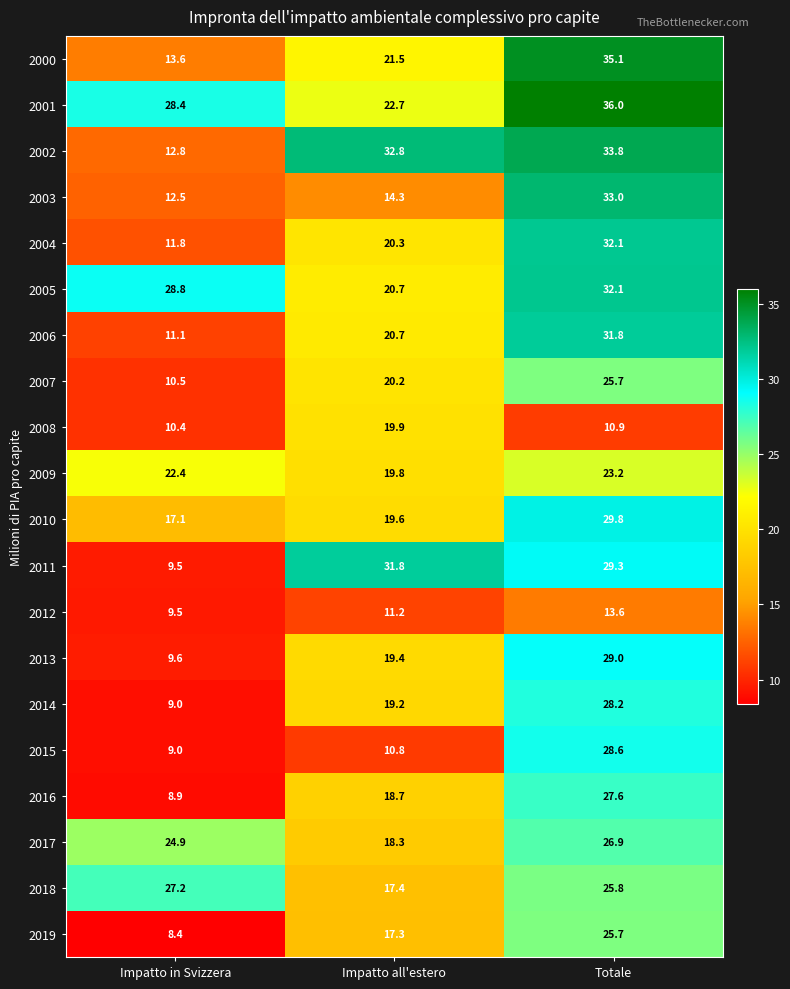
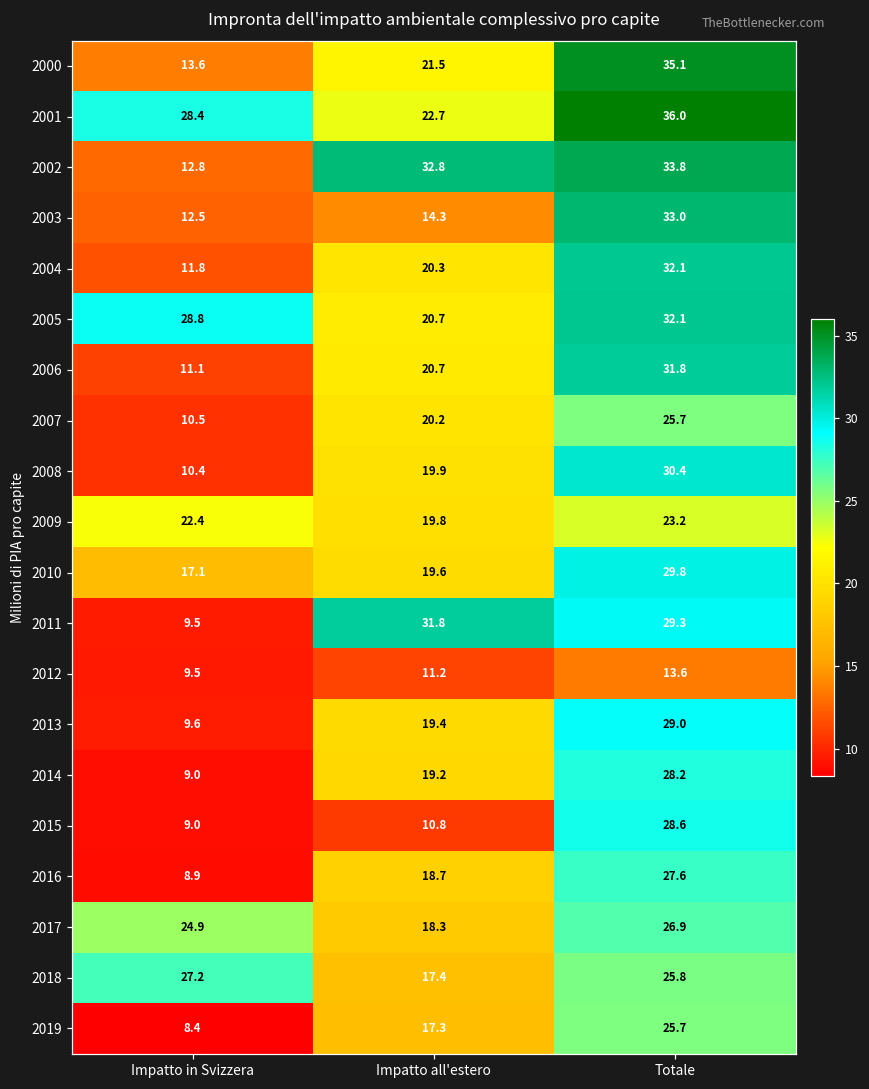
2008, Totale: 10.9 -> 30.4
